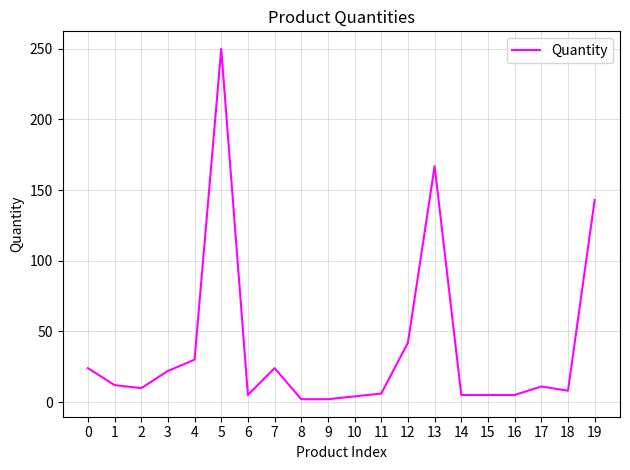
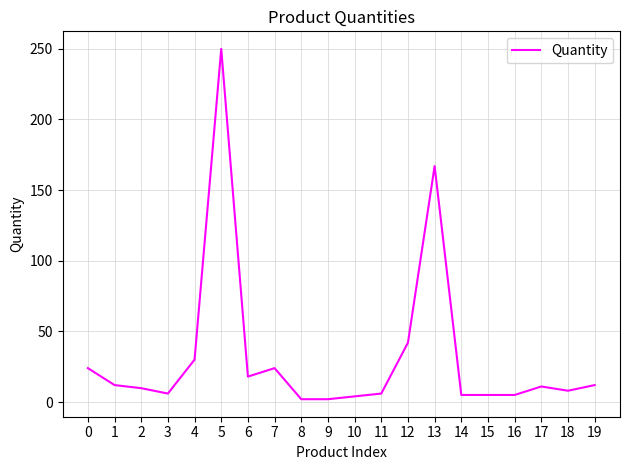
3: 22 -> 6
6: 5 -> 18
19: 143 -> 12
